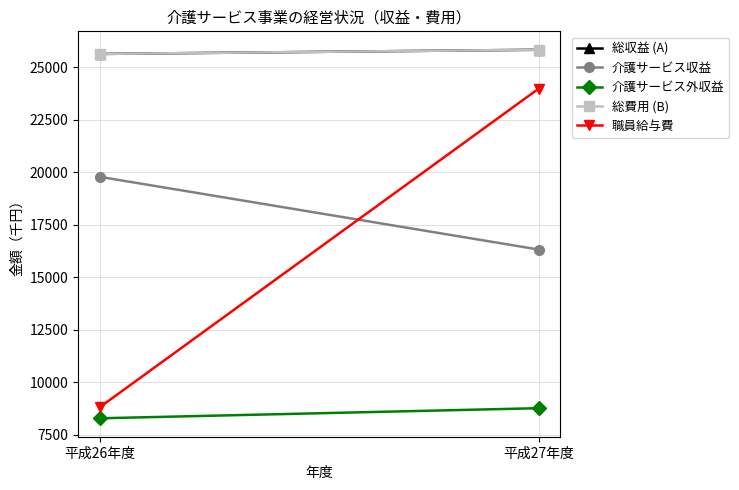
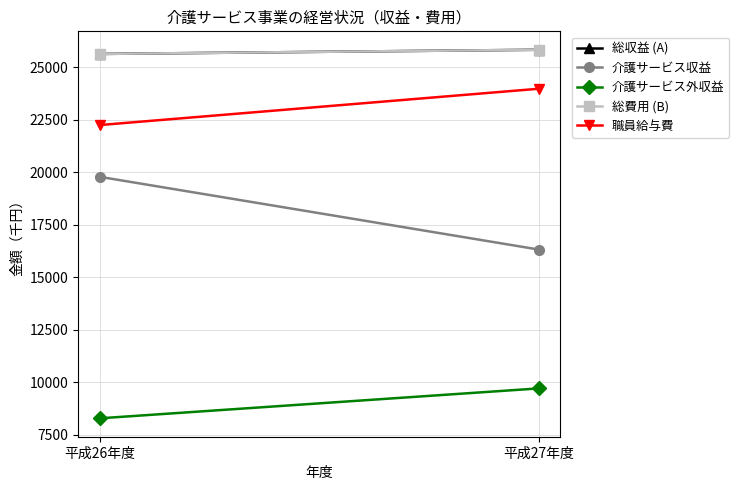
職員給与費, 平成26年度: 8800 -> 22300
介護サービス外収益, 平成27年度: 8800 -> 9700
